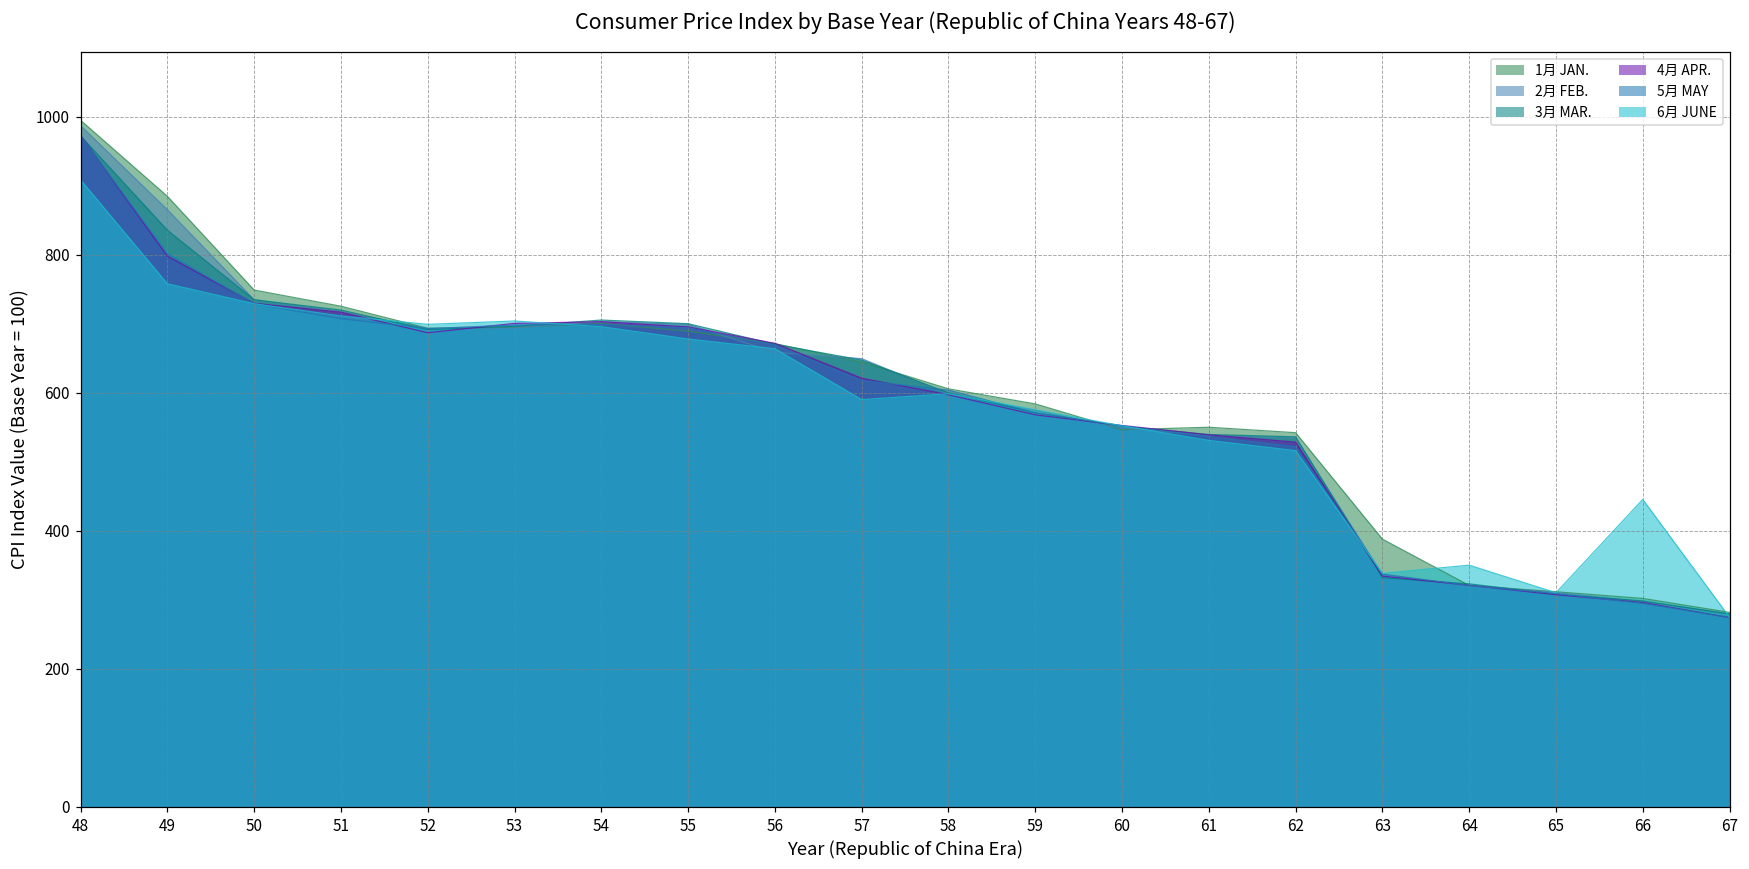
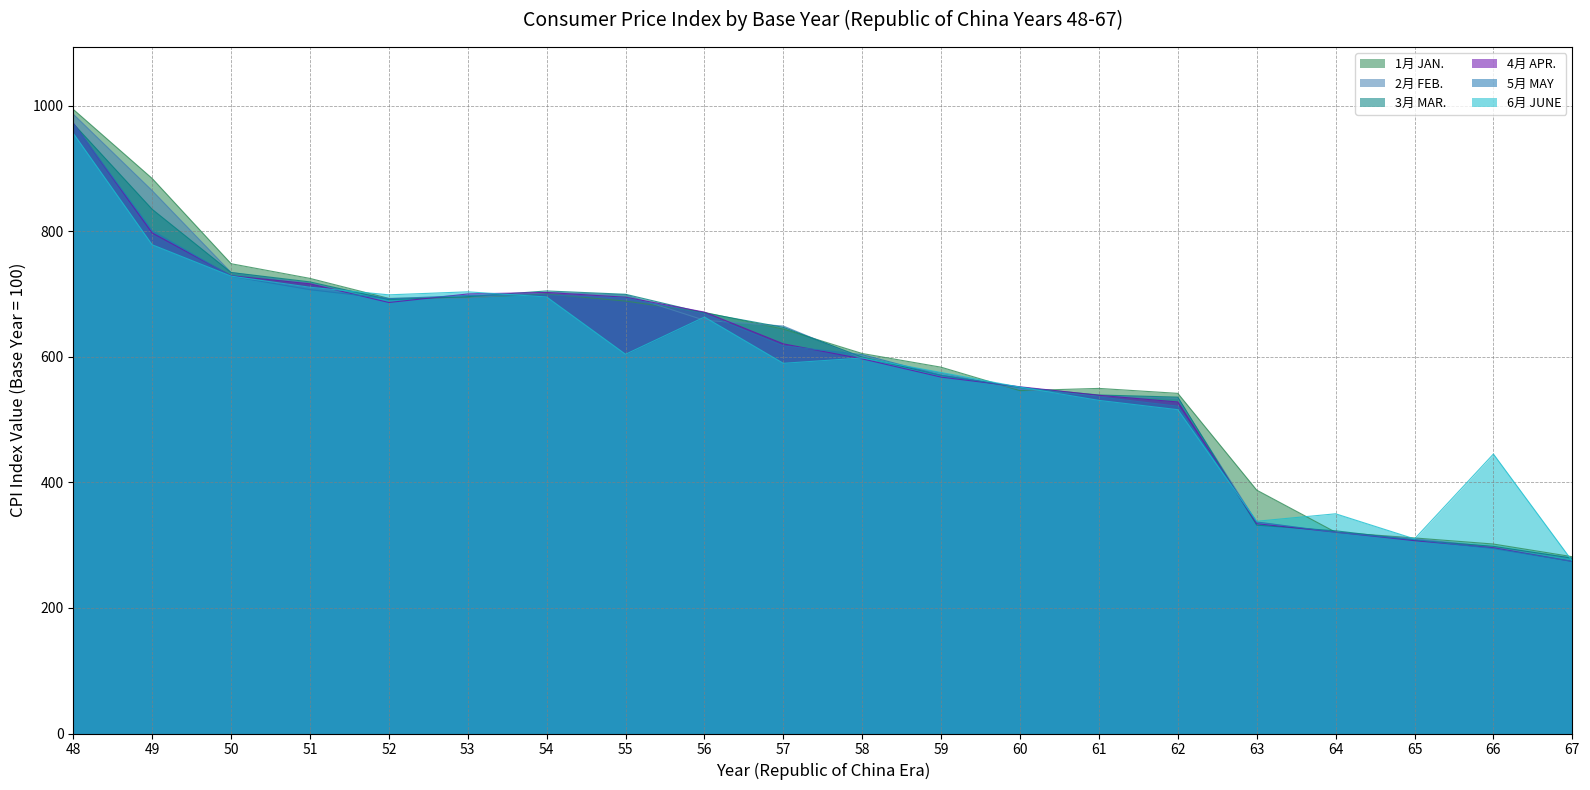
6月 JUNE, 48: 910 -> 960
6月 JUNE, 49: 760 -> 780
6月 JUNE, 55: 680 -> 600
